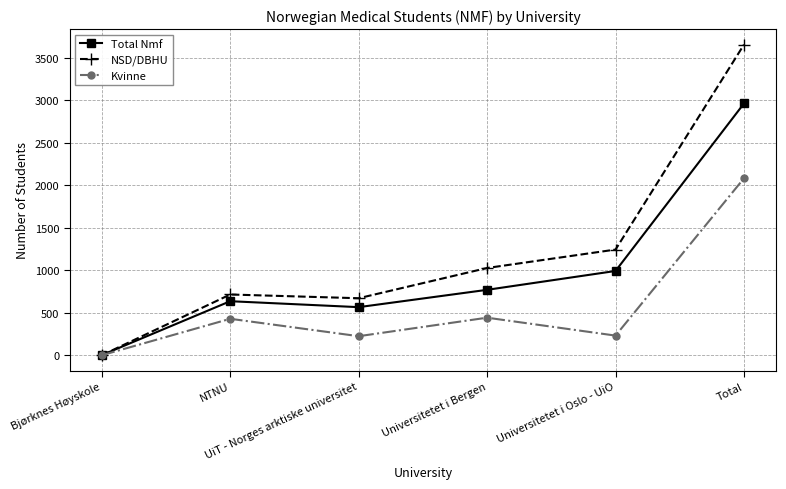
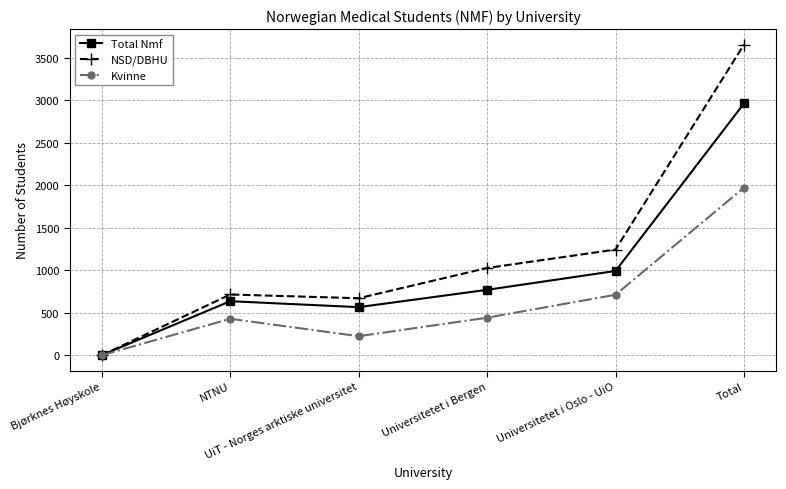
Kvinne, Universitetet i Oslo - UiO: 200 -> 700
Kvinne, Total: 2100 -> 2000
